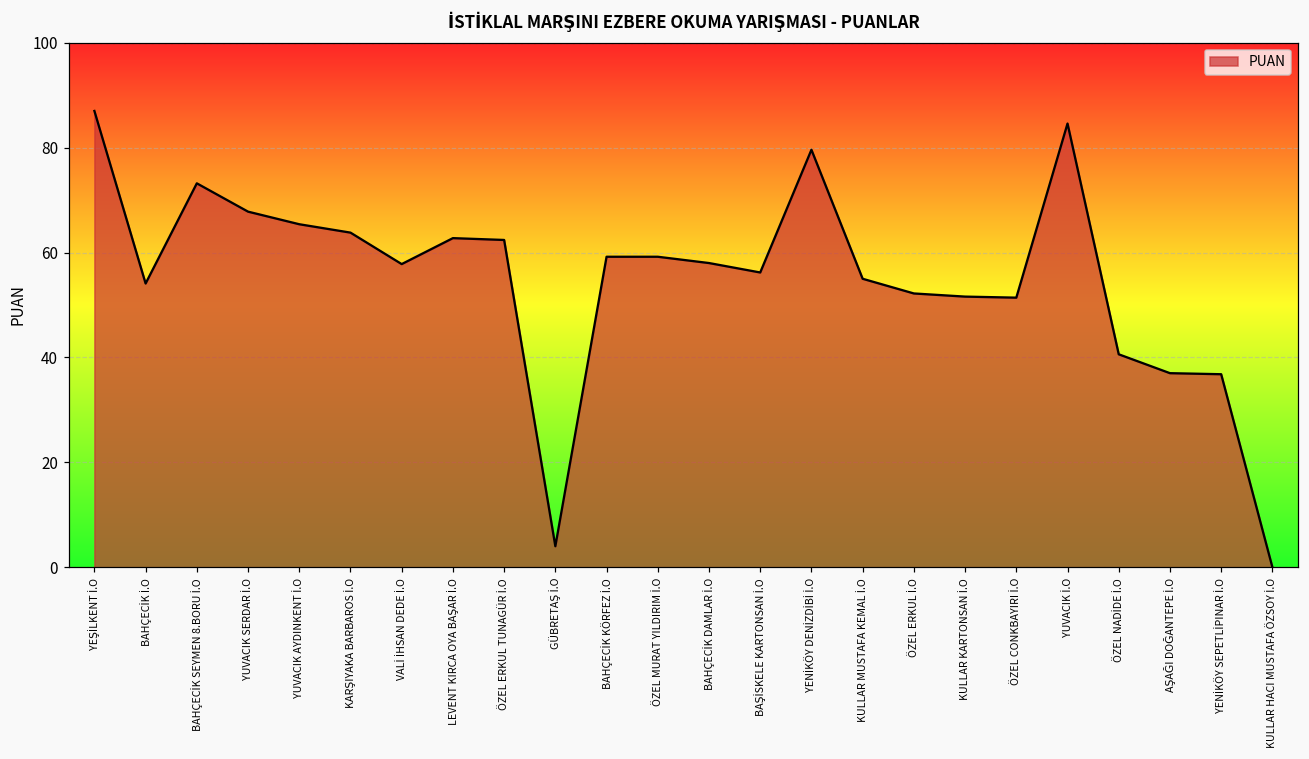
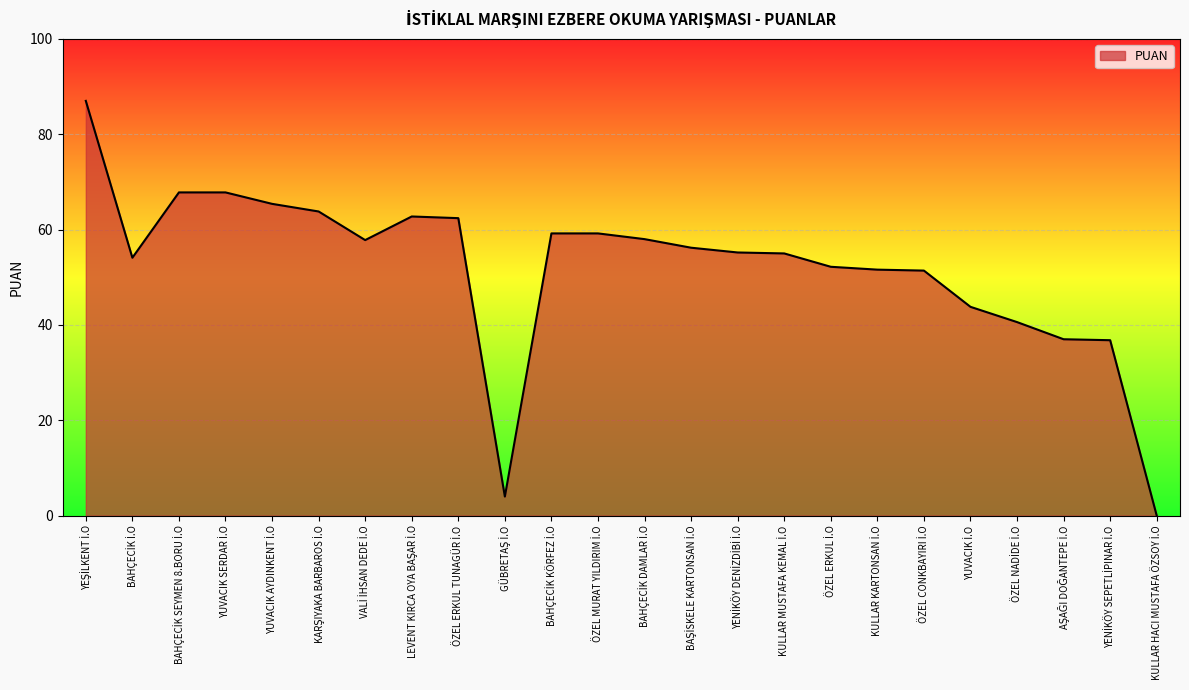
BAHÇECİK SEYMEN 8.BORU İ.O: 73 -> 68
YENİKÖY DENİZDİBİ İ.O: 80 -> 55
YUVACIK İ.O: 85 -> 44
